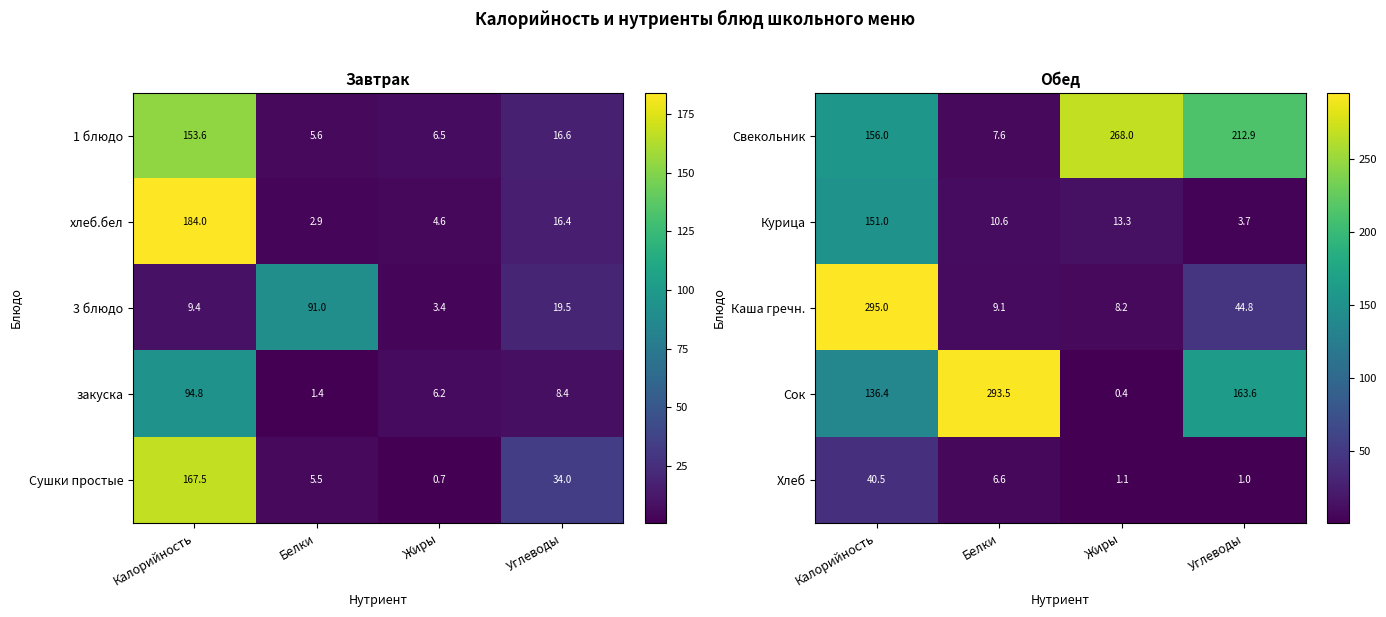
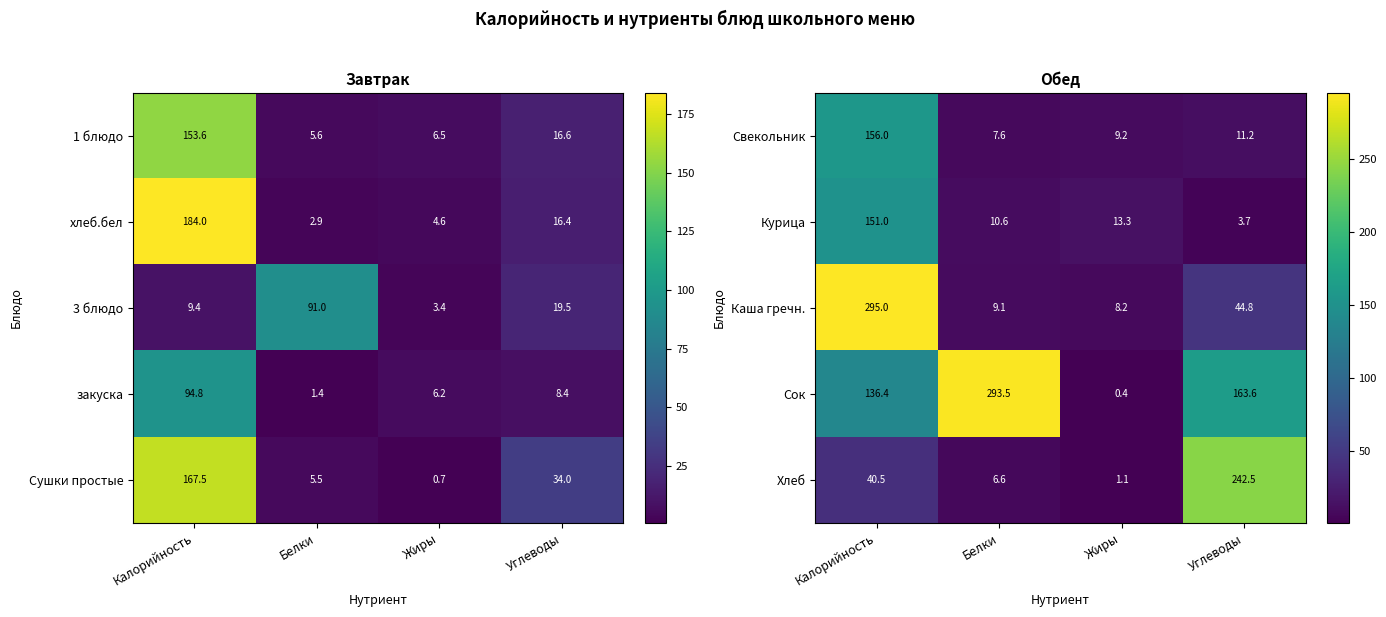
Обед, Свекольник, Жиры: 268.0 -> 9.2
Обед, Свекольник, Углеводы: 212.9 -> 11.2
Обед, Хлеб, Углеводы: 1.0 -> 242.5
